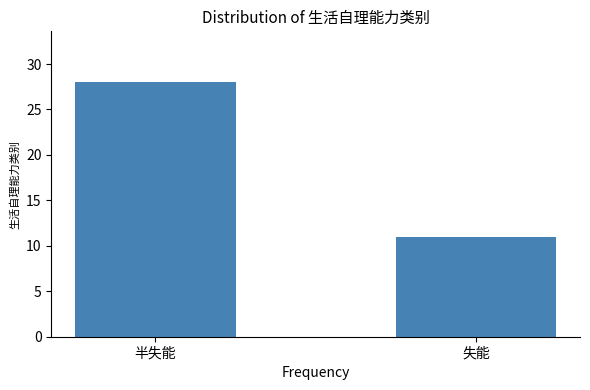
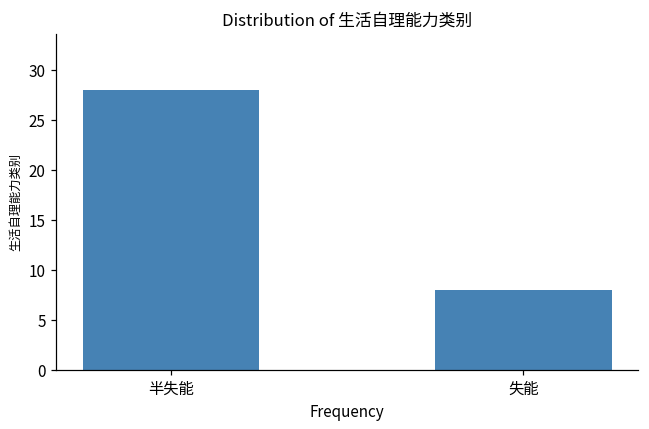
失能: 11 -> 8
